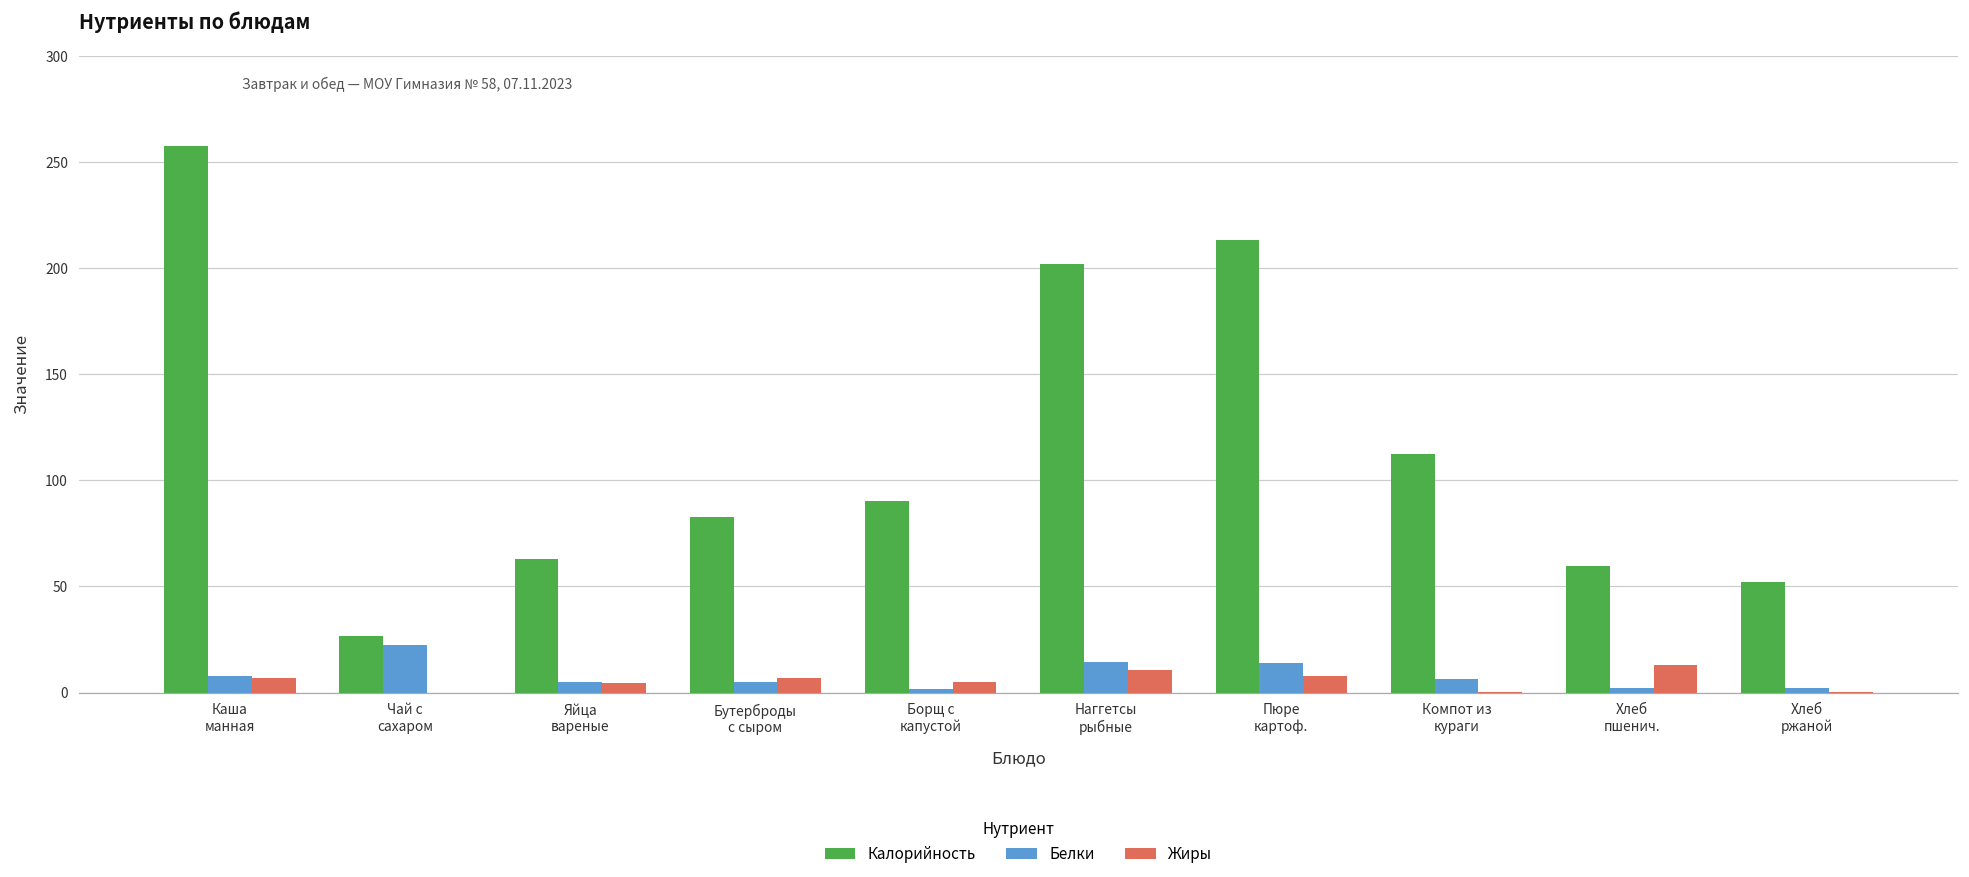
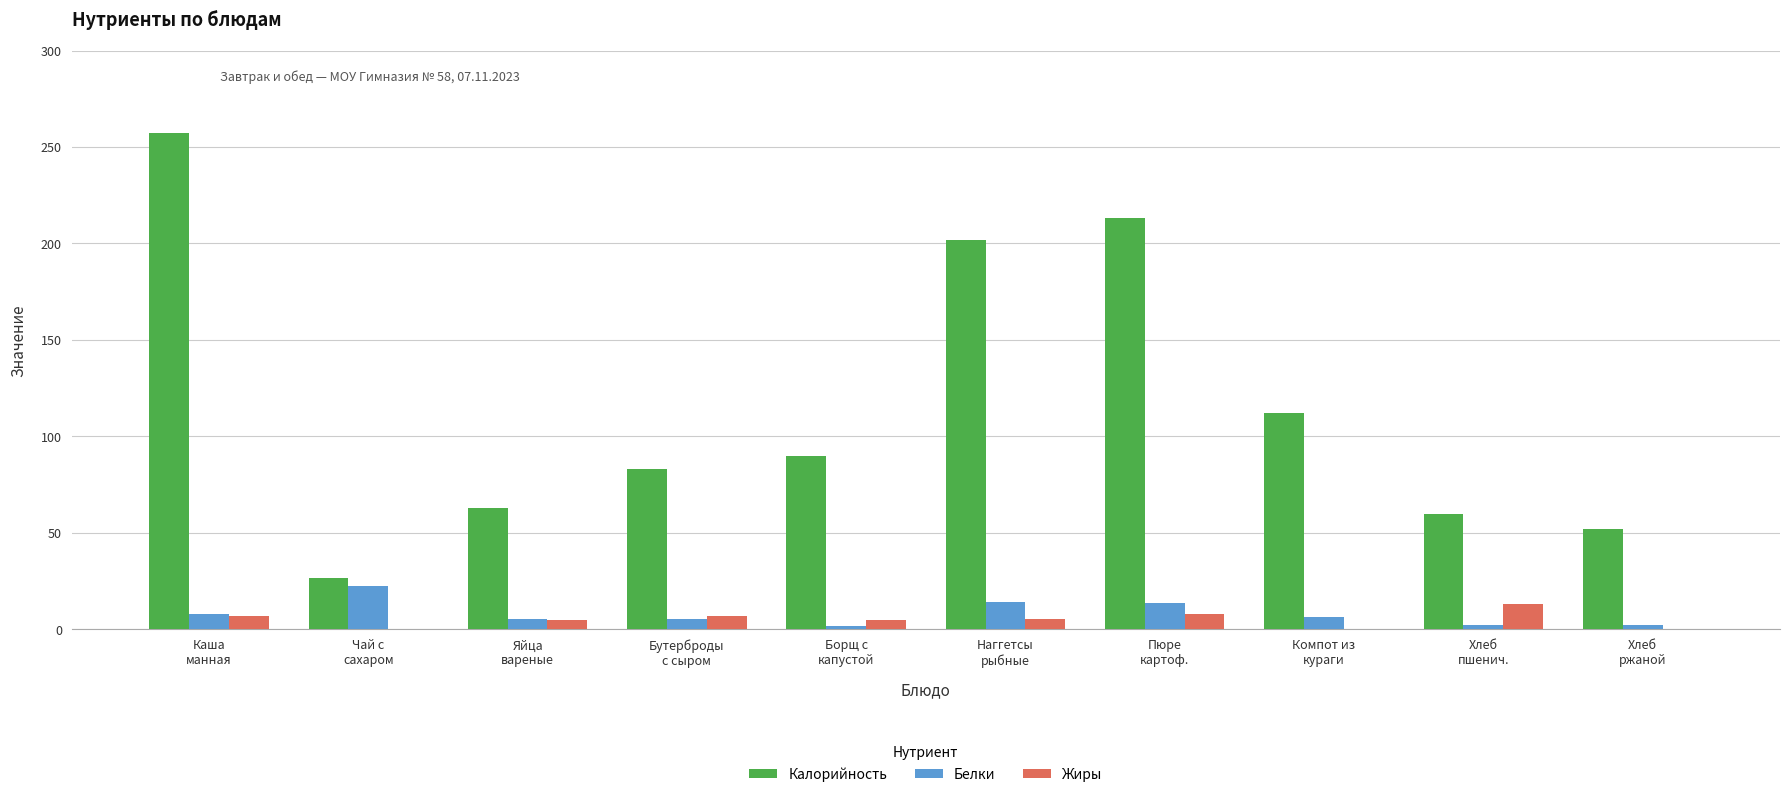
Жиры, Наггетсы рыбные: 11 -> 5
